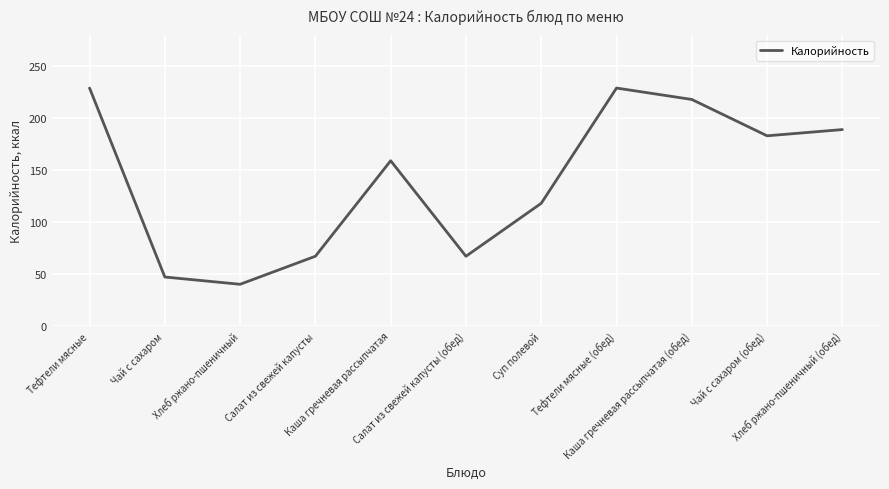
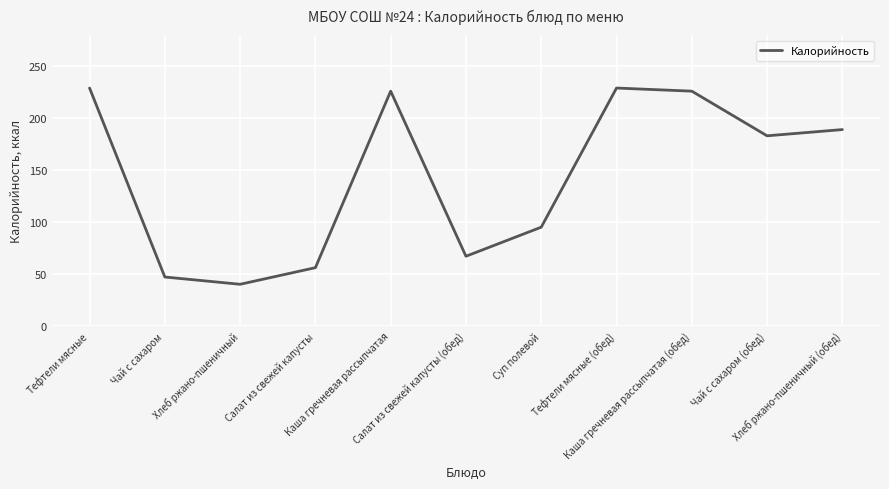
Салат из свежей капусты: 67 -> 56
Каша гречневая рассыпчатая: 159 -> 226
Суп полевой: 118 -> 95
Каша гречневая рассыпчатая (обед): 218 -> 226
